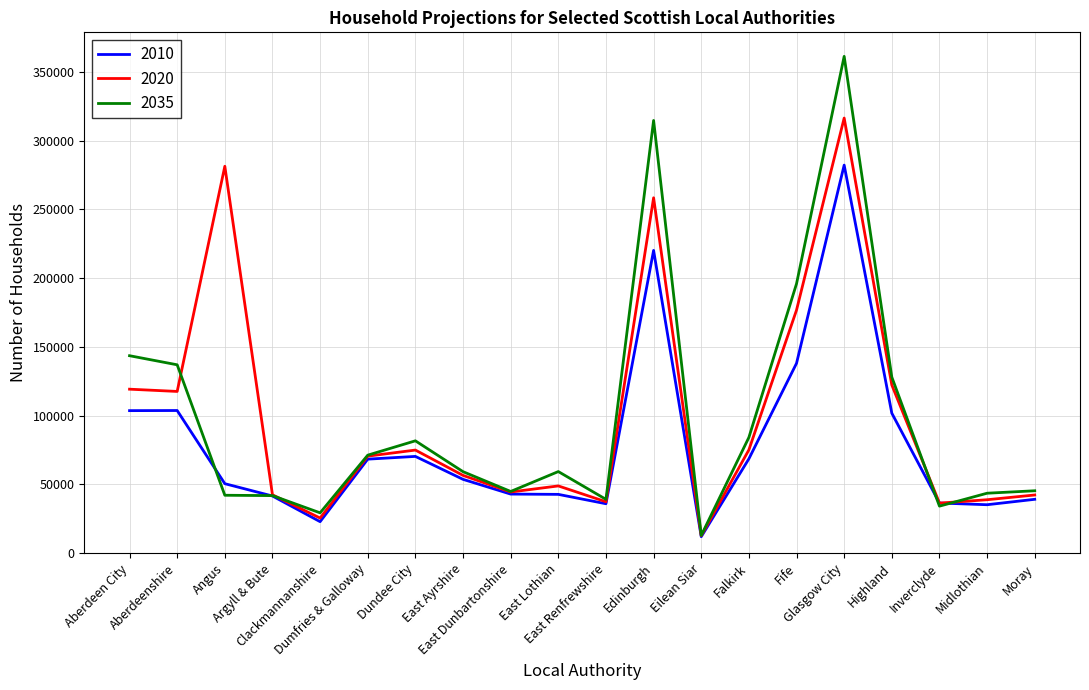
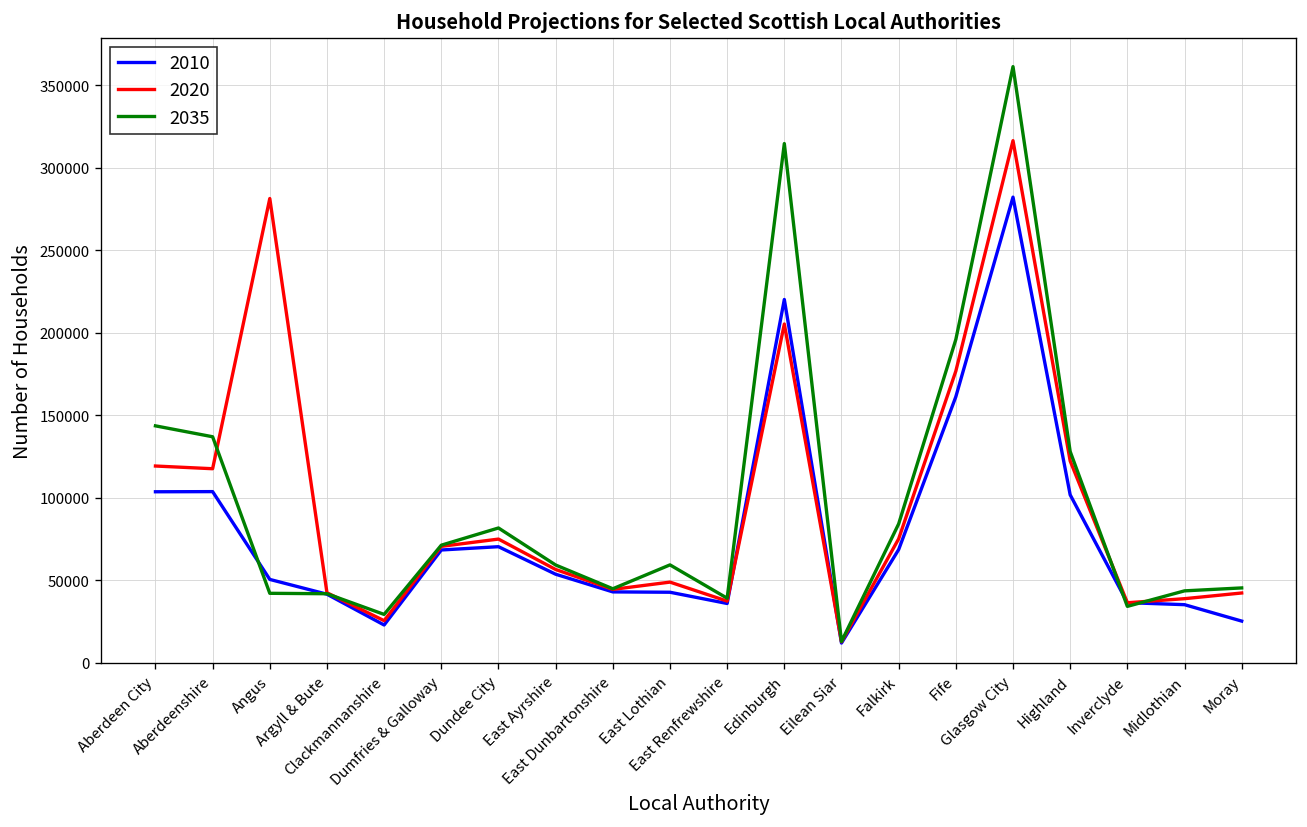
2020, Edinburgh: 258000 -> 205000
2010, Fife: 138000 -> 161000
2010, Moray: 39000 -> 25000
